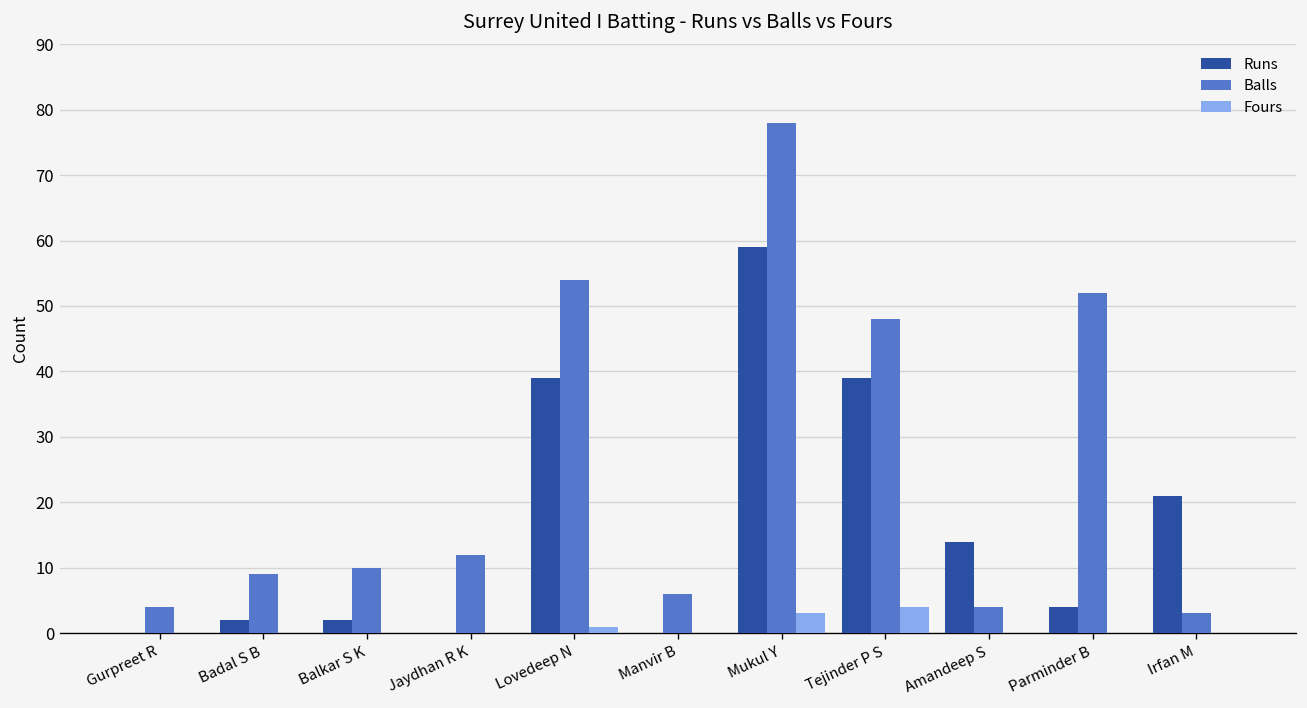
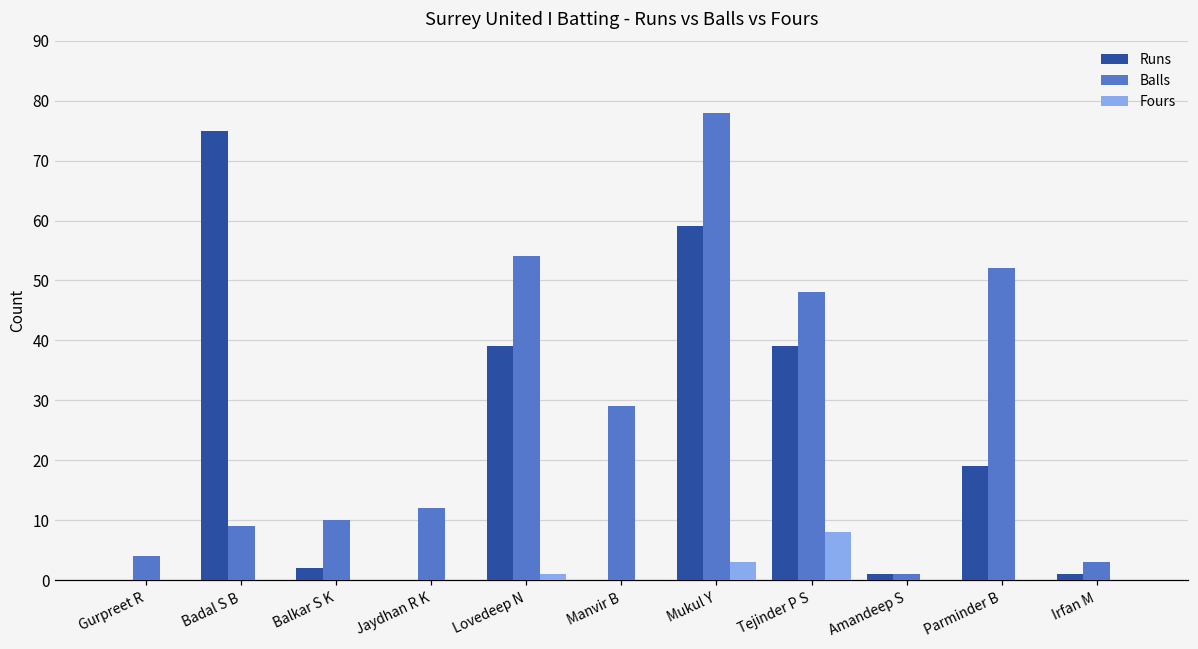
Runs, Badal S B: 2 -> 75
Balls, Manvir B: 6 -> 29
Fours, Tejinder P S: 4 -> 8
Runs, Amandeep S: 14 -> 1
Balls, Amandeep S: 4 -> 1
Runs, Parminder B: 4 -> 19
Runs, Irfan M: 21 -> 1
